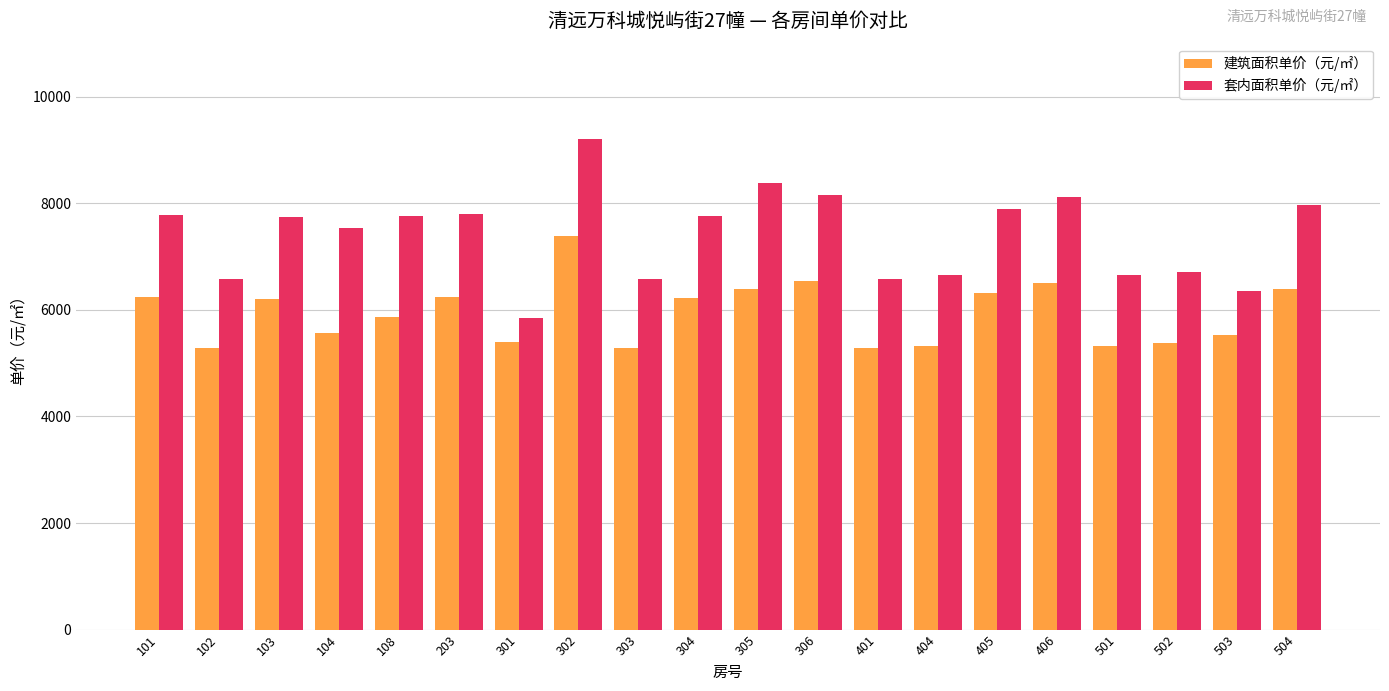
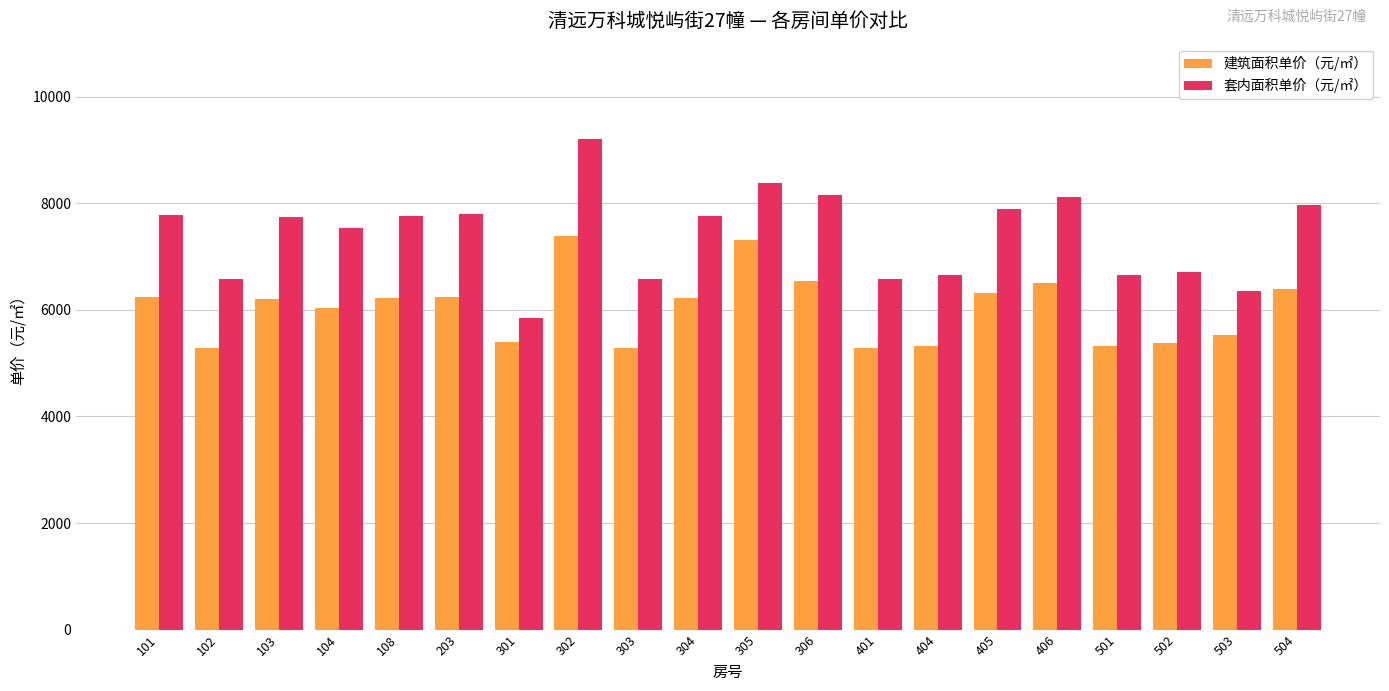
建筑面积单价（元/㎡）, 104: 5600 -> 6000
建筑面积单价（元/㎡）, 108: 5900 -> 6200
建筑面积单价（元/㎡）, 305: 6400 -> 7300
